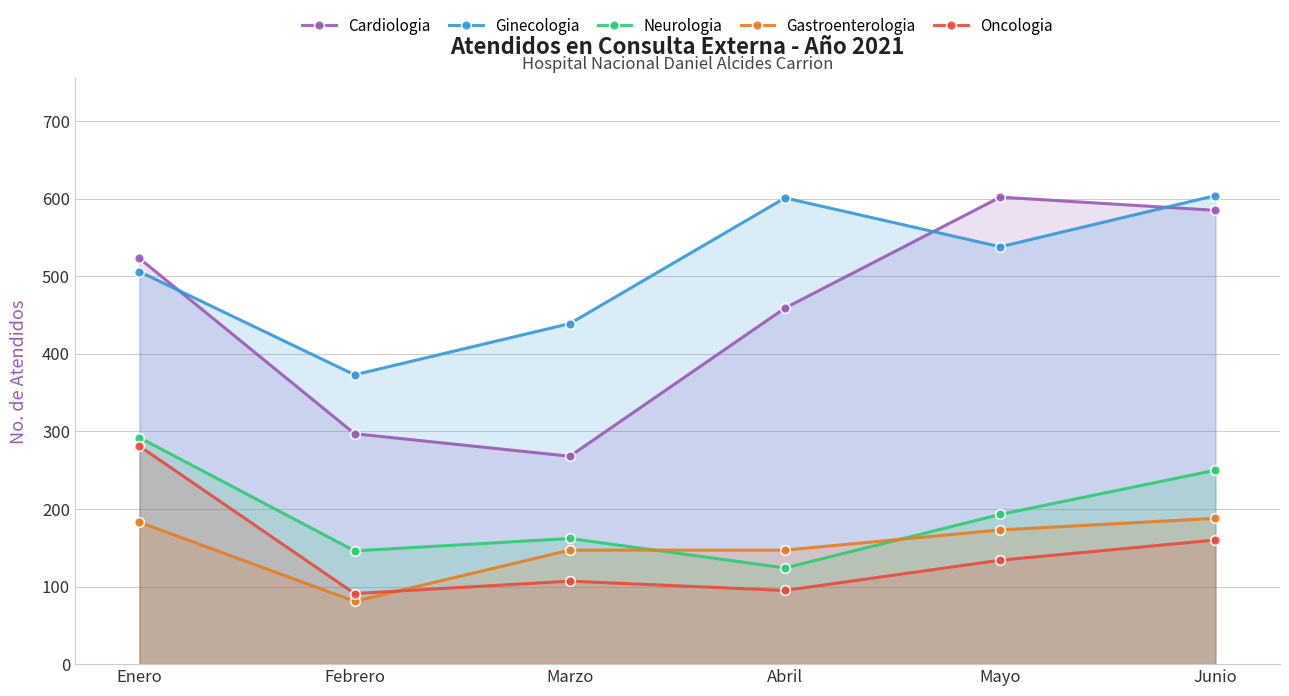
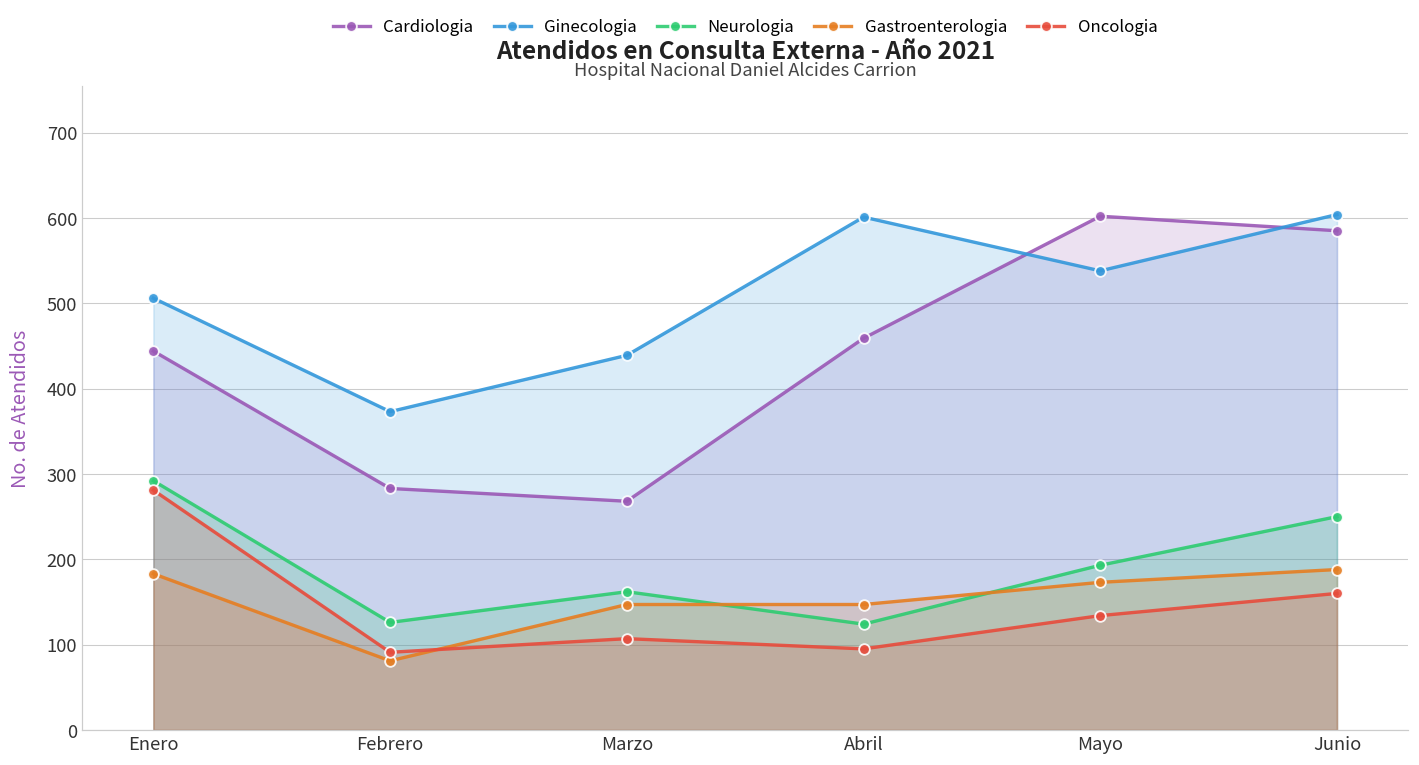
Cardiologia, Enero: 520 -> 440
Cardiologia, Febrero: 300 -> 280
Neurologia, Febrero: 150 -> 130
